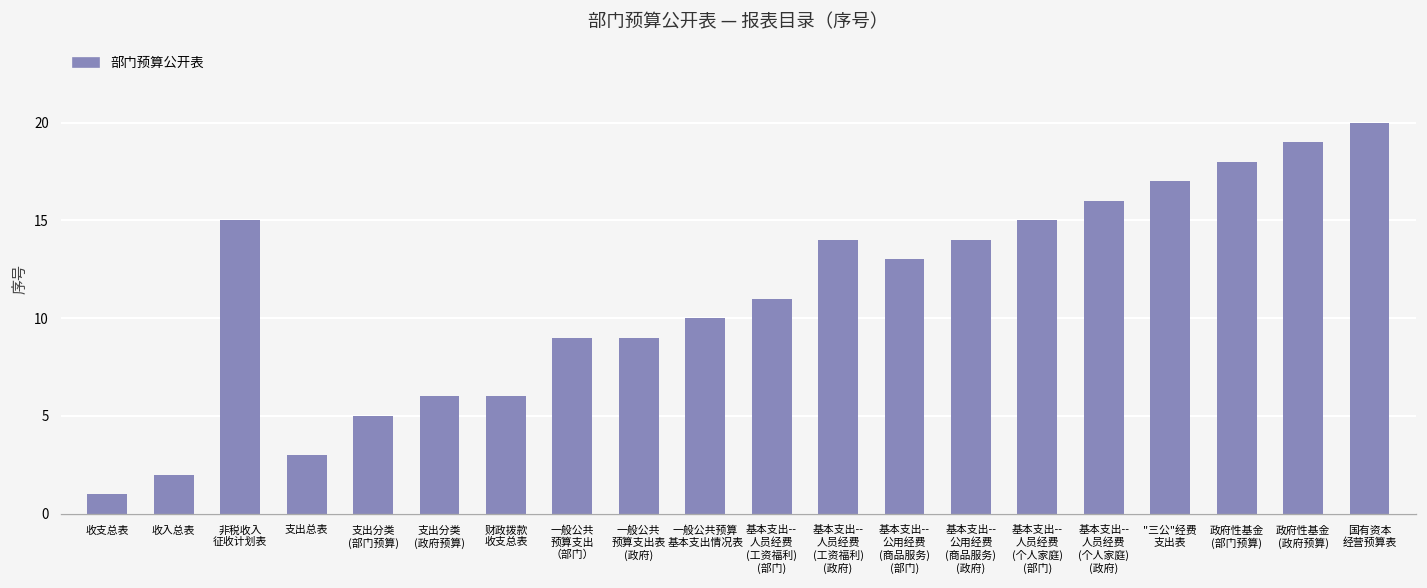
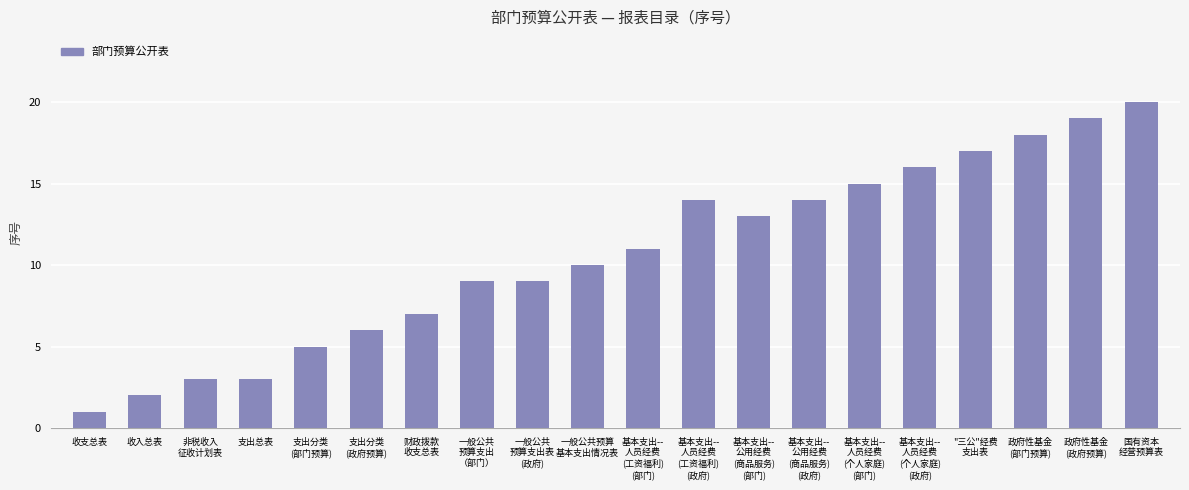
非税收入 征收计划表: 15 -> 3
财政拨款 收支总表: 6 -> 7
